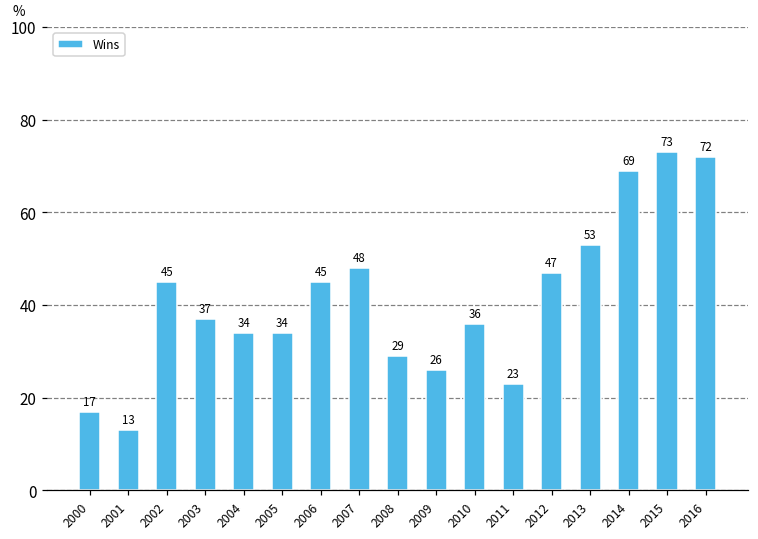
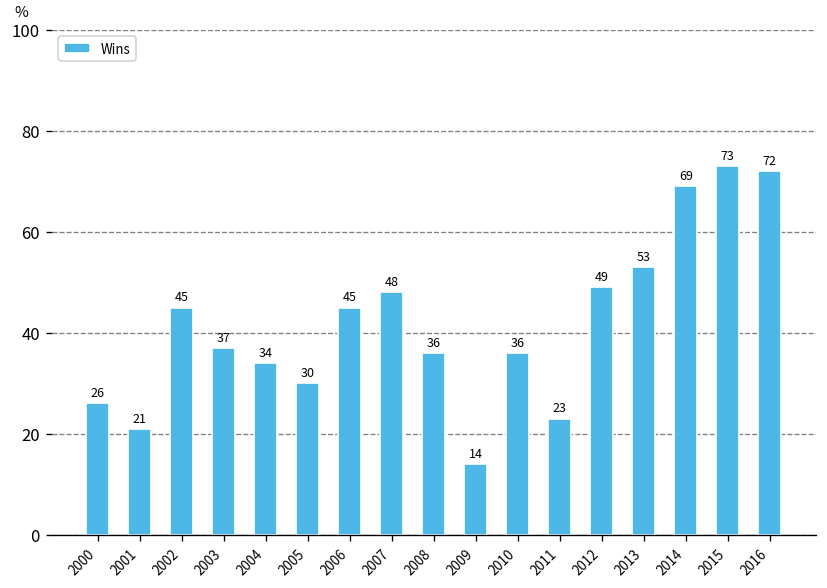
2000: 17 -> 26
2001: 13 -> 21
2005: 34 -> 30
2008: 29 -> 36
2009: 26 -> 14
2012: 47 -> 49
